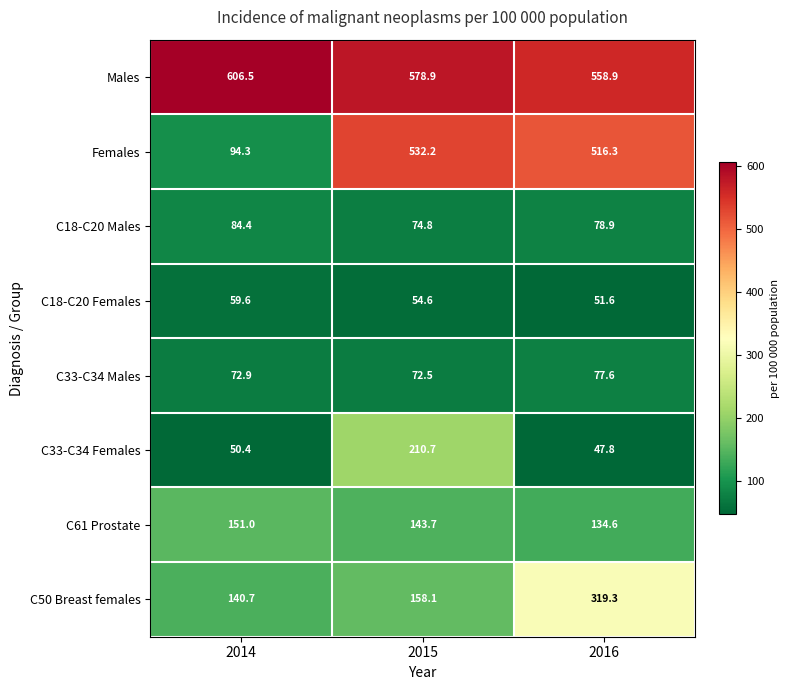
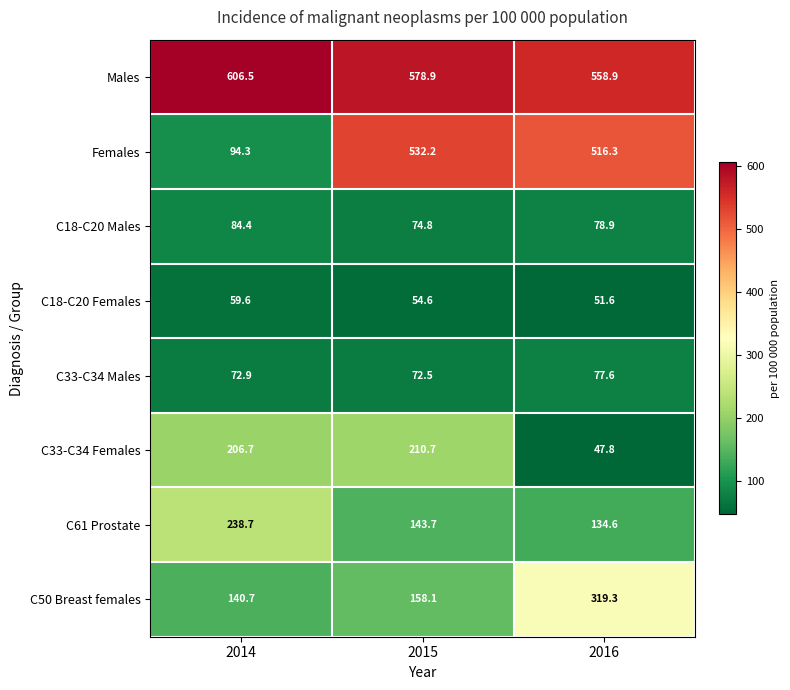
C33-C34 Females, 2014: 50.4 -> 206.7
C61 Prostate, 2014: 151.0 -> 238.7
